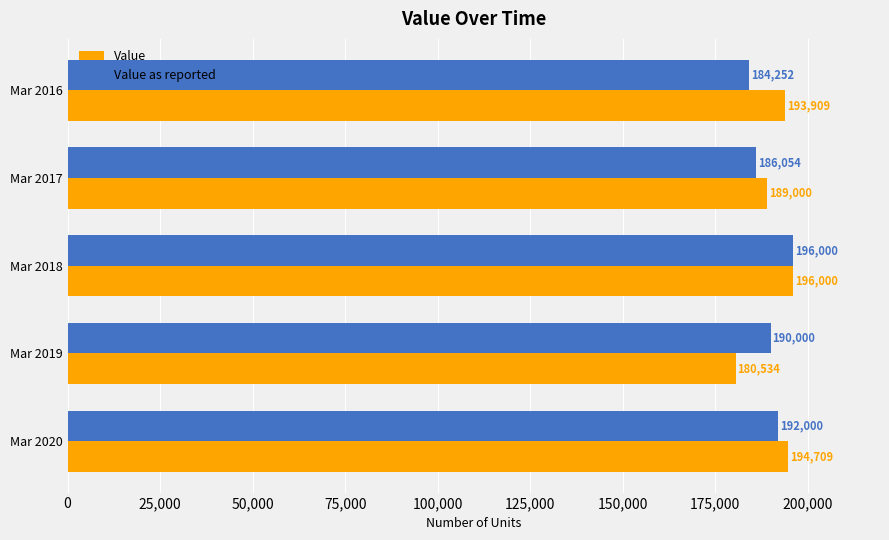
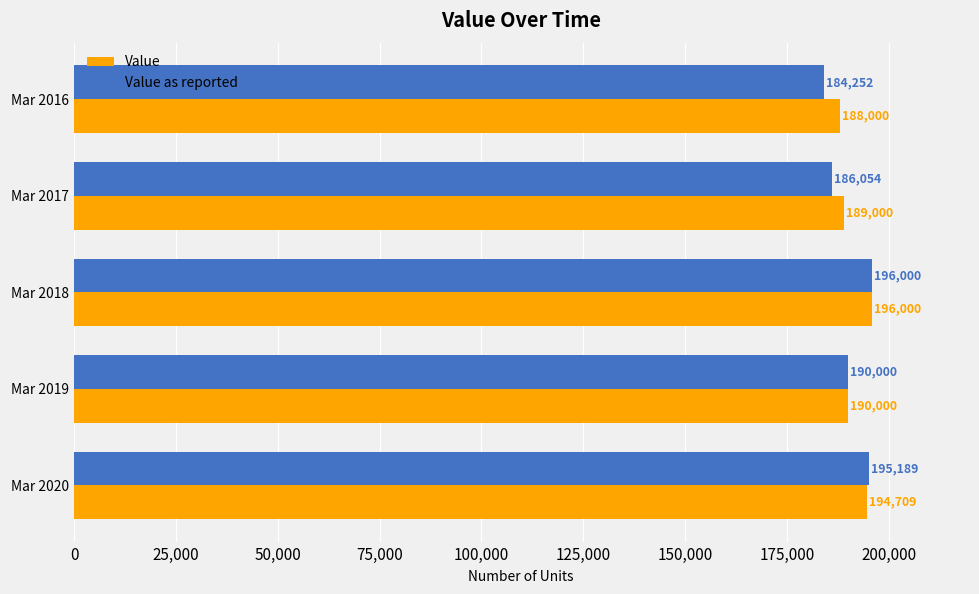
Value, Mar 2016: 193,909 -> 188,000
Value, Mar 2019: 180,534 -> 190,000
Value as reported, Mar 2020: 192,000 -> 195,189
